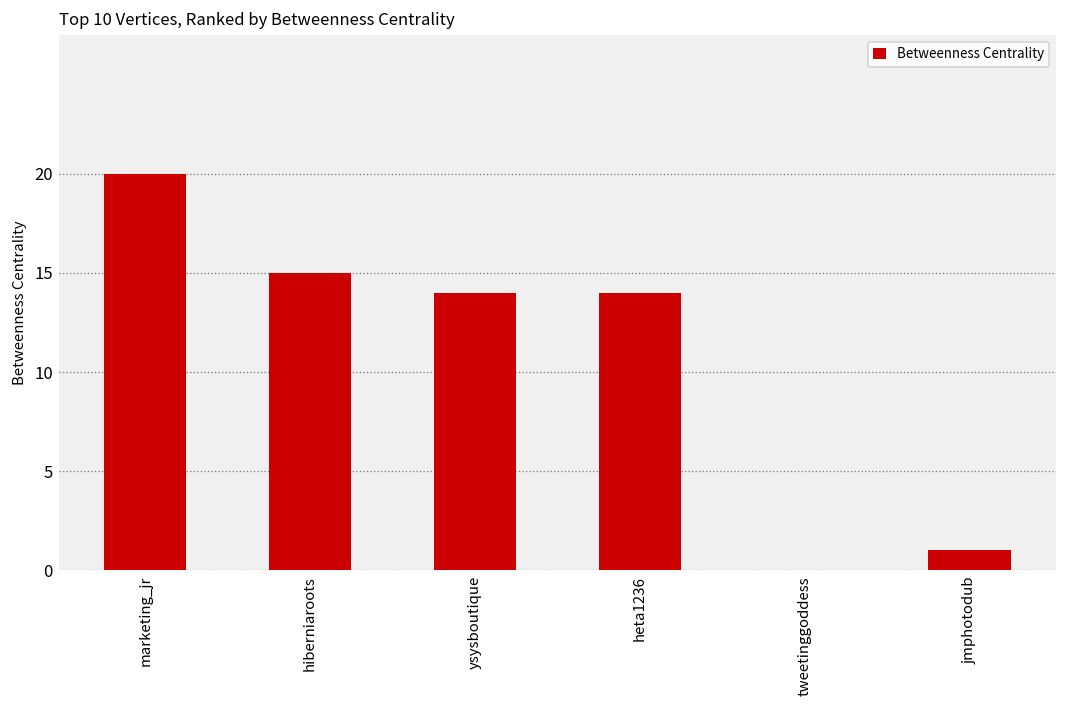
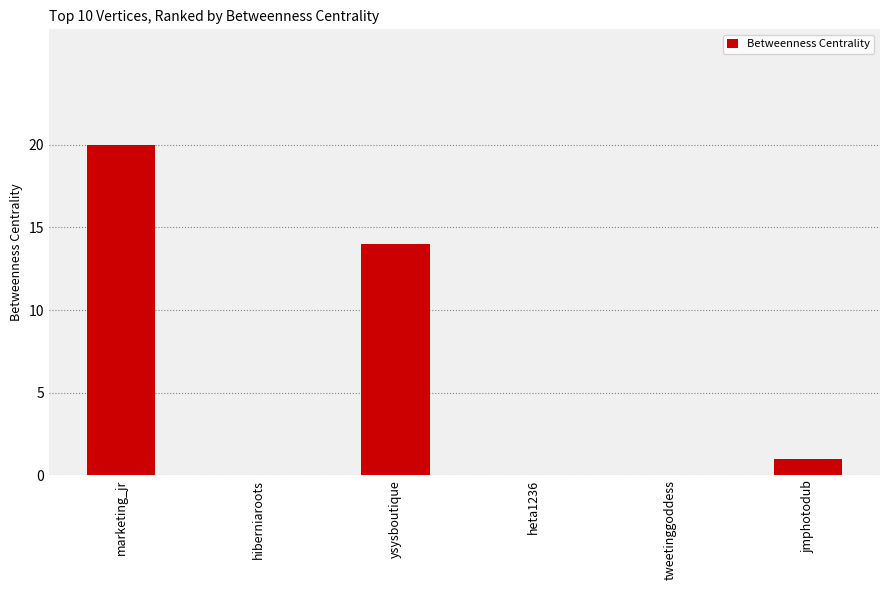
hiberniaroots: 15 -> 0
heta1236: 14 -> 0
